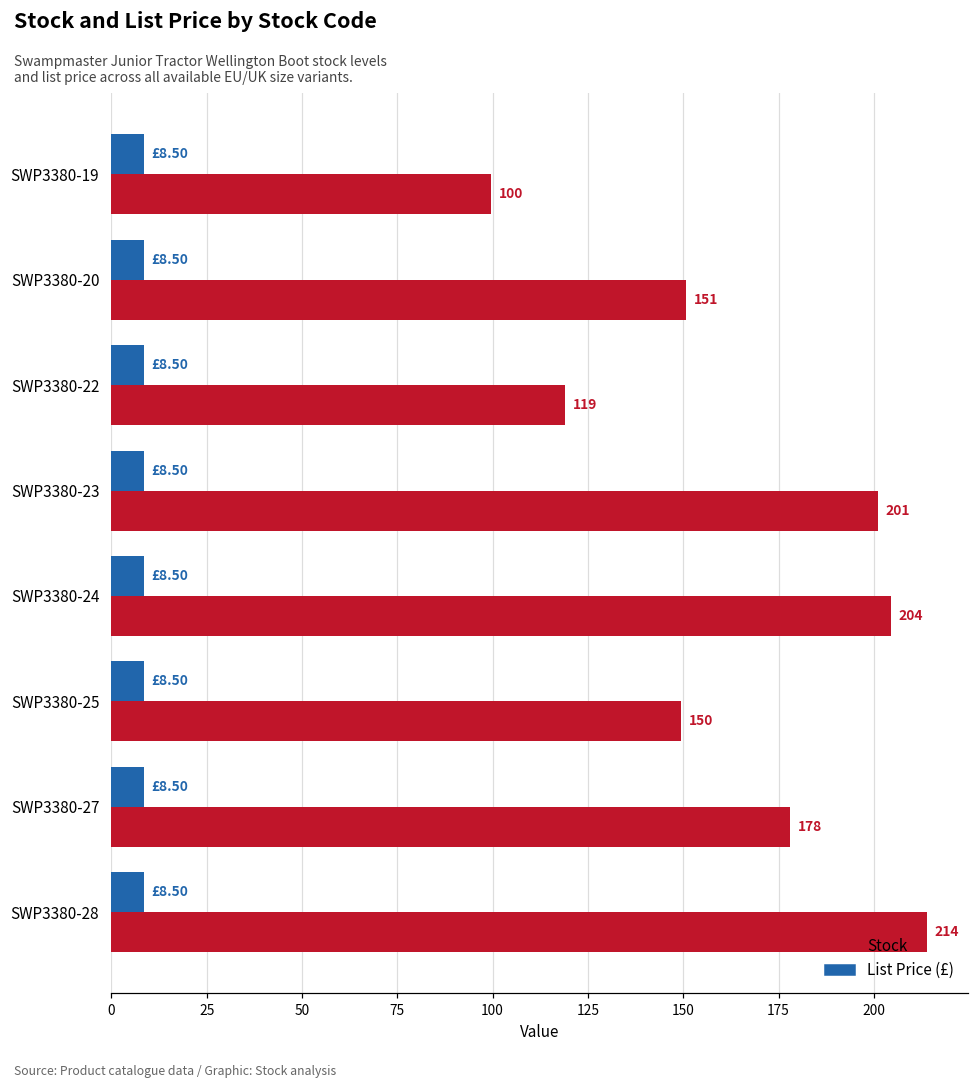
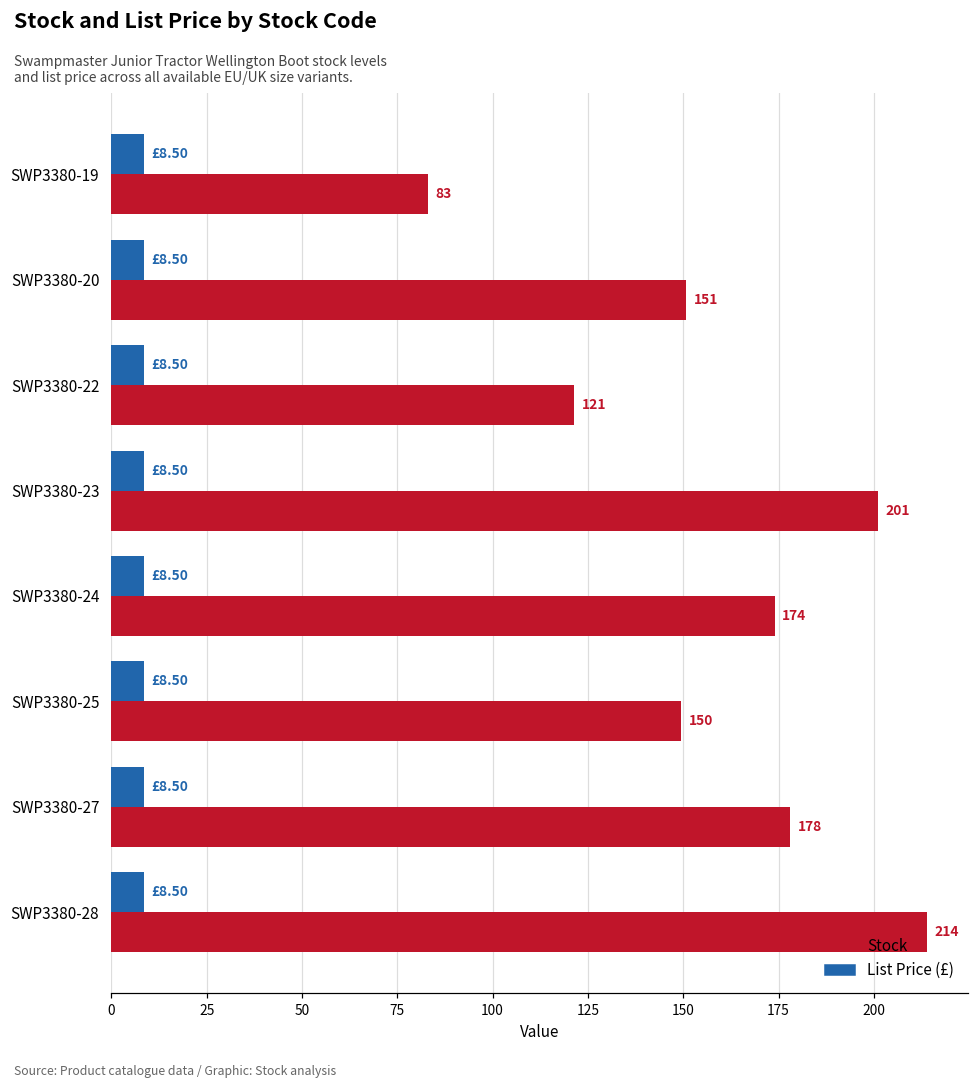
Stock, SWP3380-19: 100 -> 83
Stock, SWP3380-22: 119 -> 121
Stock, SWP3380-24: 204 -> 174
